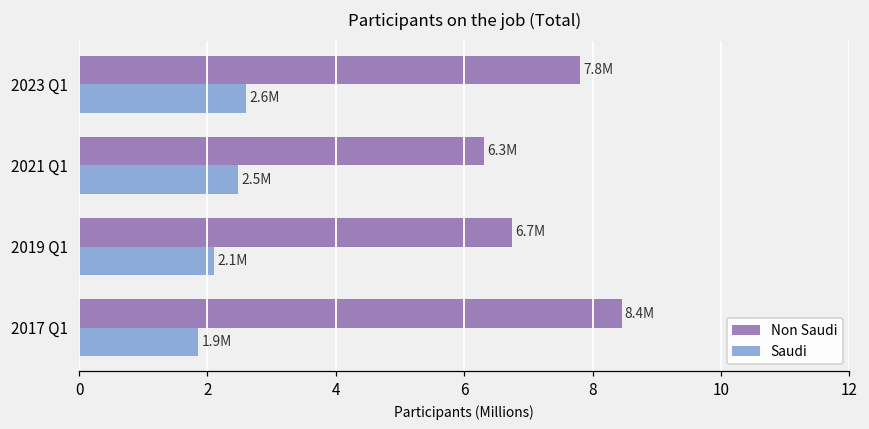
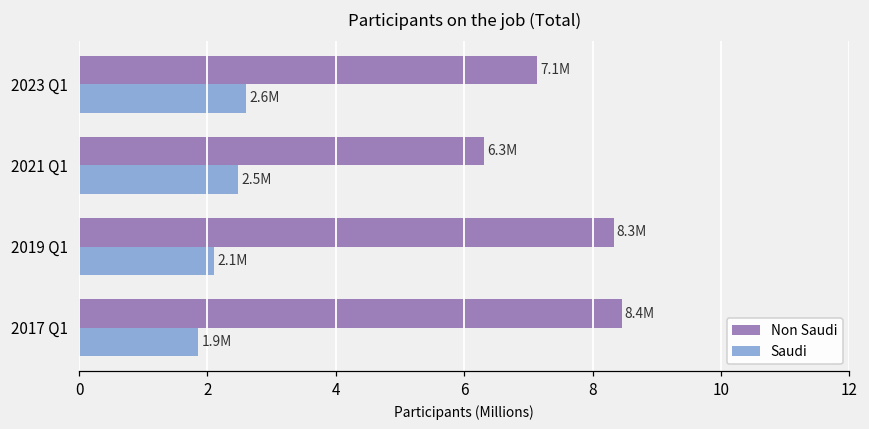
Non Saudi, 2023 Q1: 7.8M -> 7.1M
Non Saudi, 2019 Q1: 6.7M -> 8.3M
